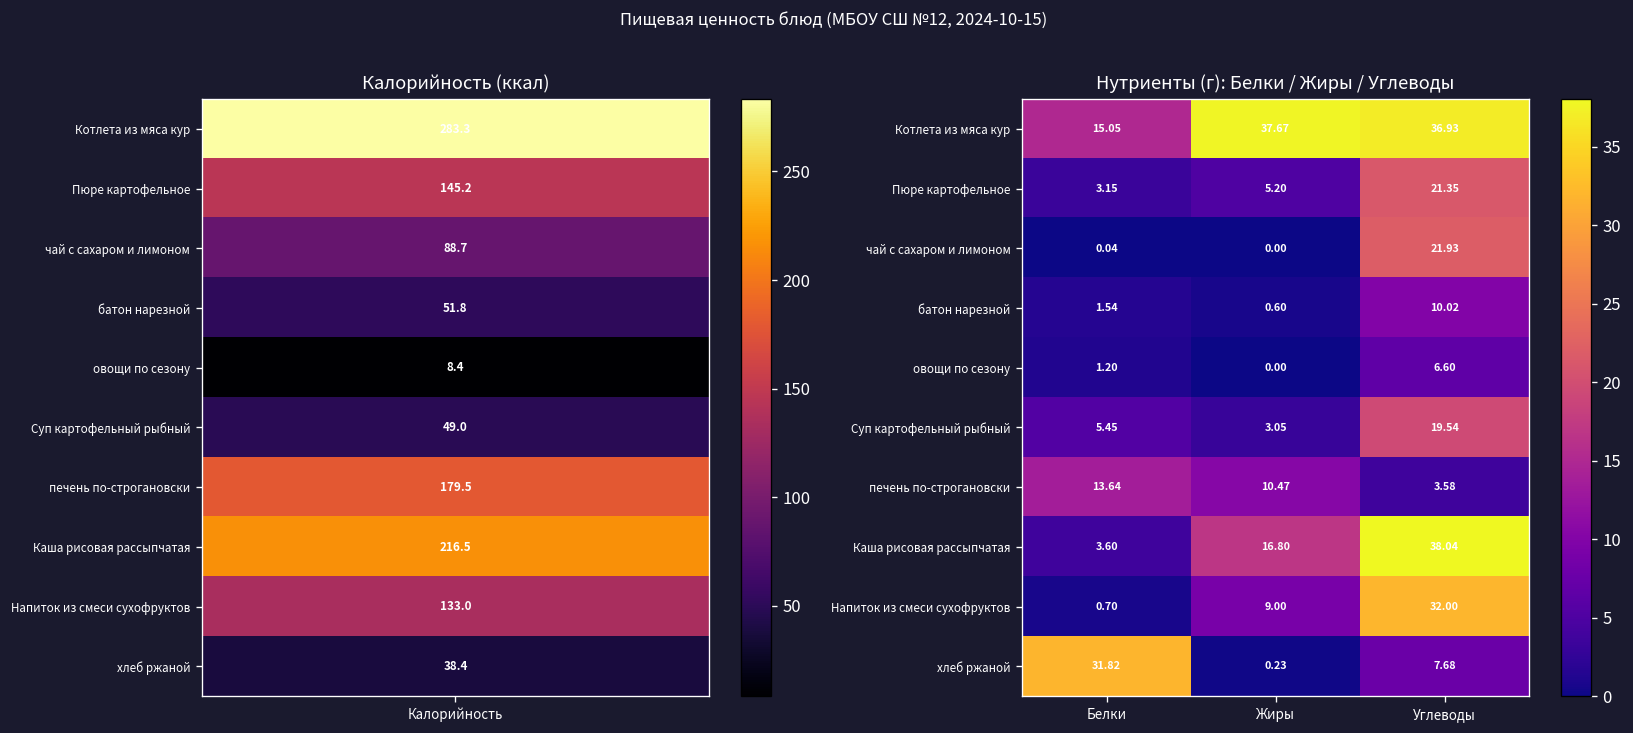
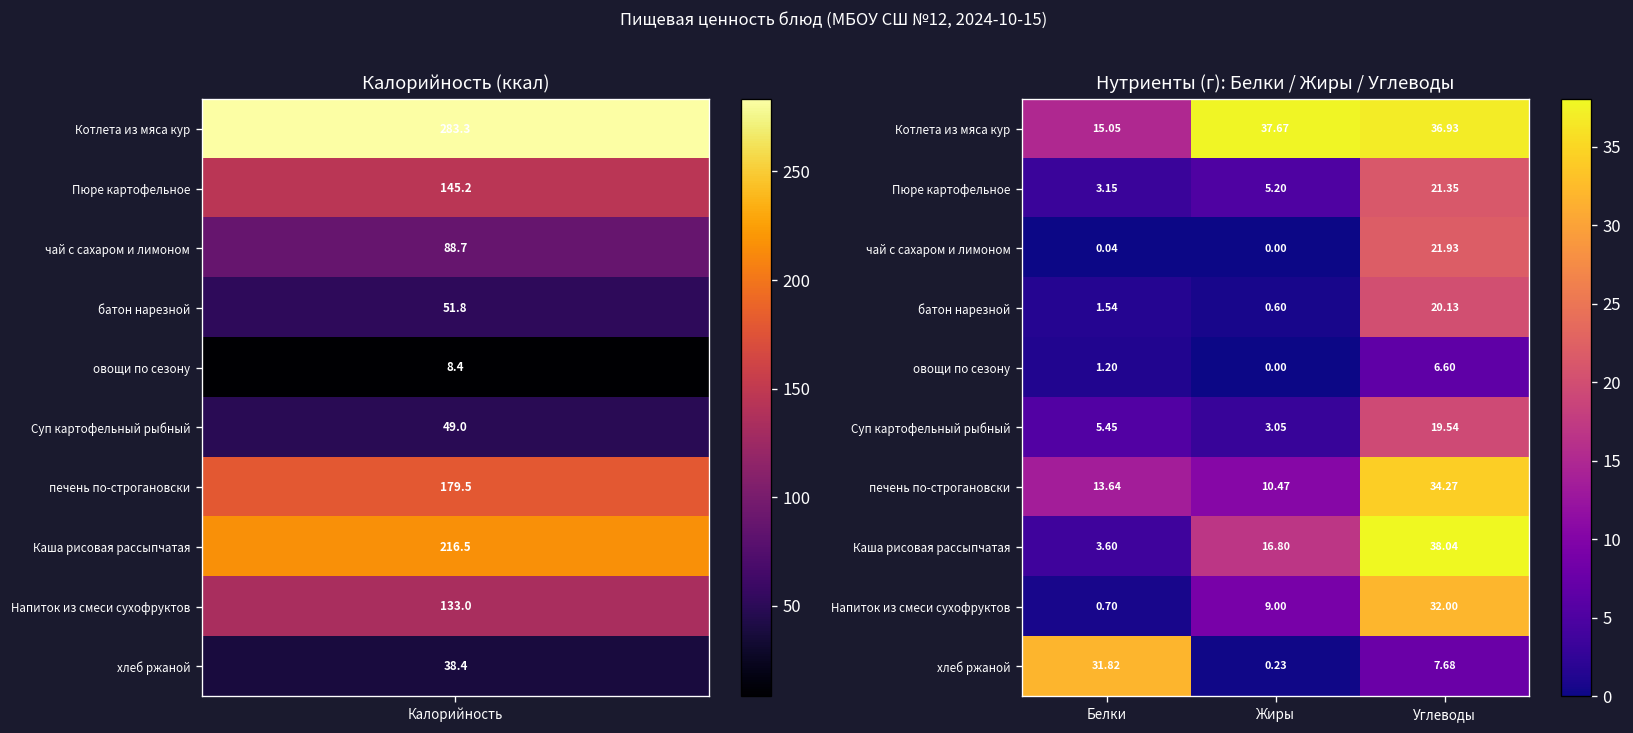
Нутриенты (г): Белки / Жиры / Углеводы, батон нарезной, Углеводы: 10.02 -> 20.13
Нутриенты (г): Белки / Жиры / Углеводы, печень по-строгановски, Углеводы: 3.58 -> 34.27
